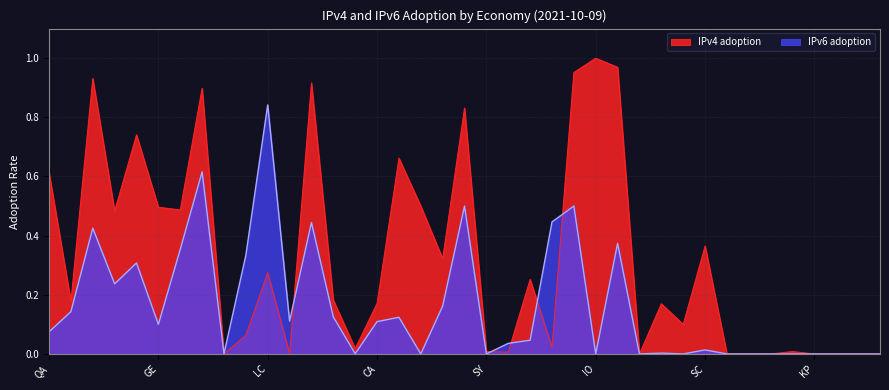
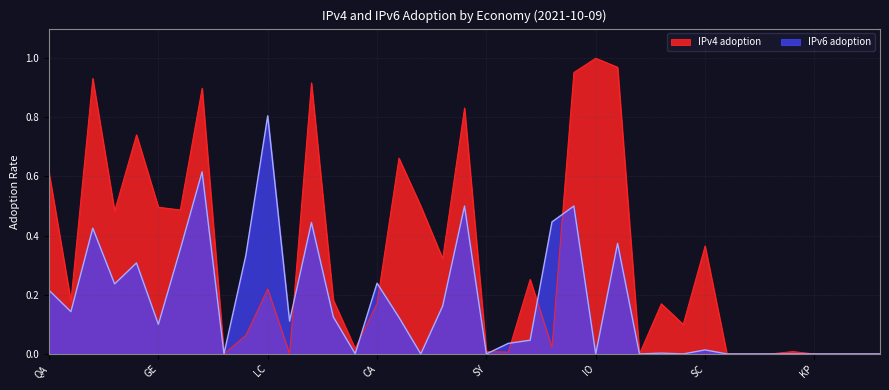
IPv6 adoption, QA: 0.07 -> 0.22
IPv4 adoption, LC: 0.27 -> 0.22
IPv6 adoption, LC: 0.84 -> 0.81
IPv6 adoption, CA: 0.11 -> 0.24
